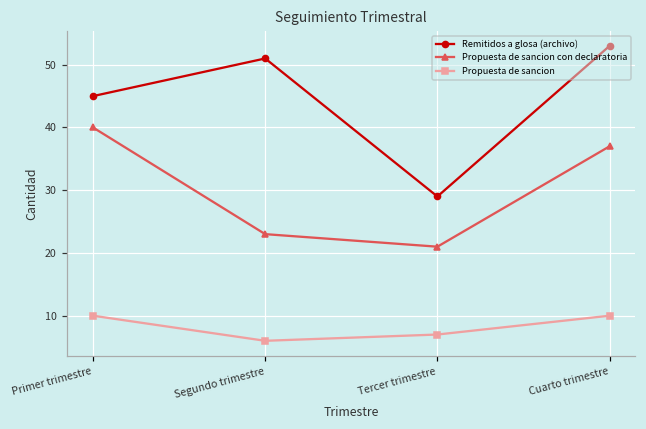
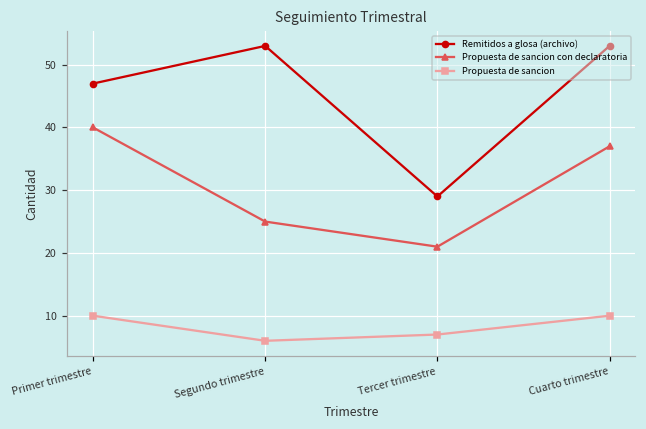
Remitidos a glosa (archivo), Primer trimestre: 45 -> 47
Remitidos a glosa (archivo), Segundo trimestre: 51 -> 53
Propuesta de sancion con declaratoria, Segundo trimestre: 23 -> 25
